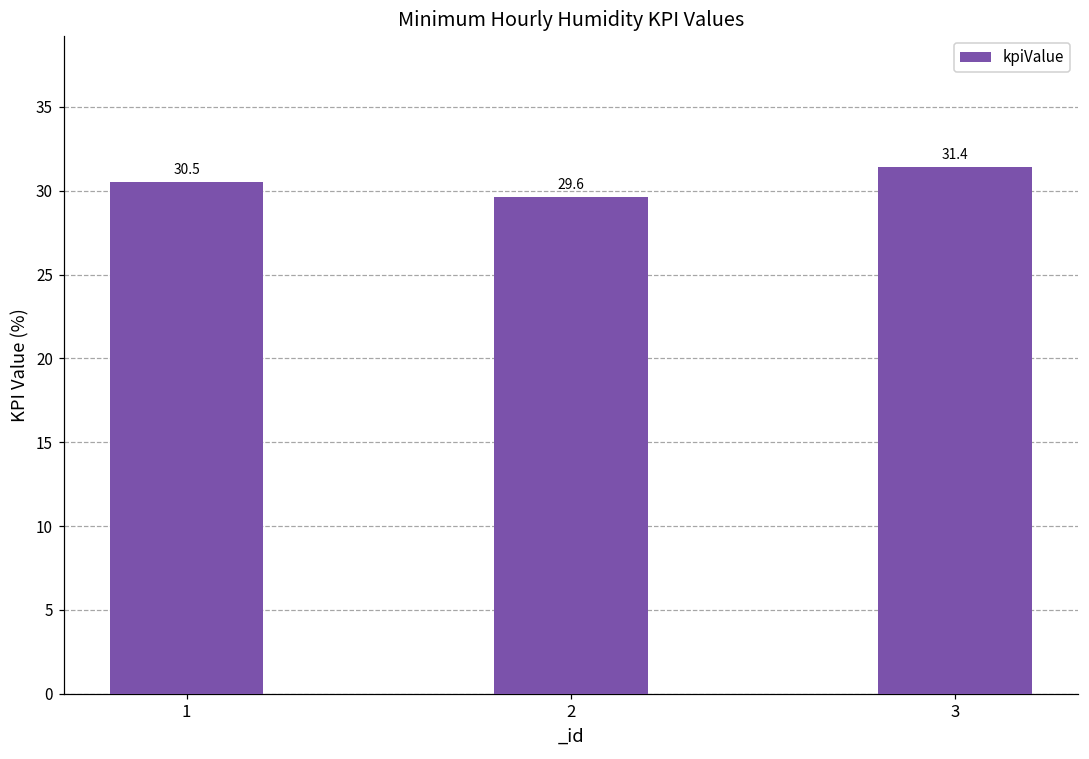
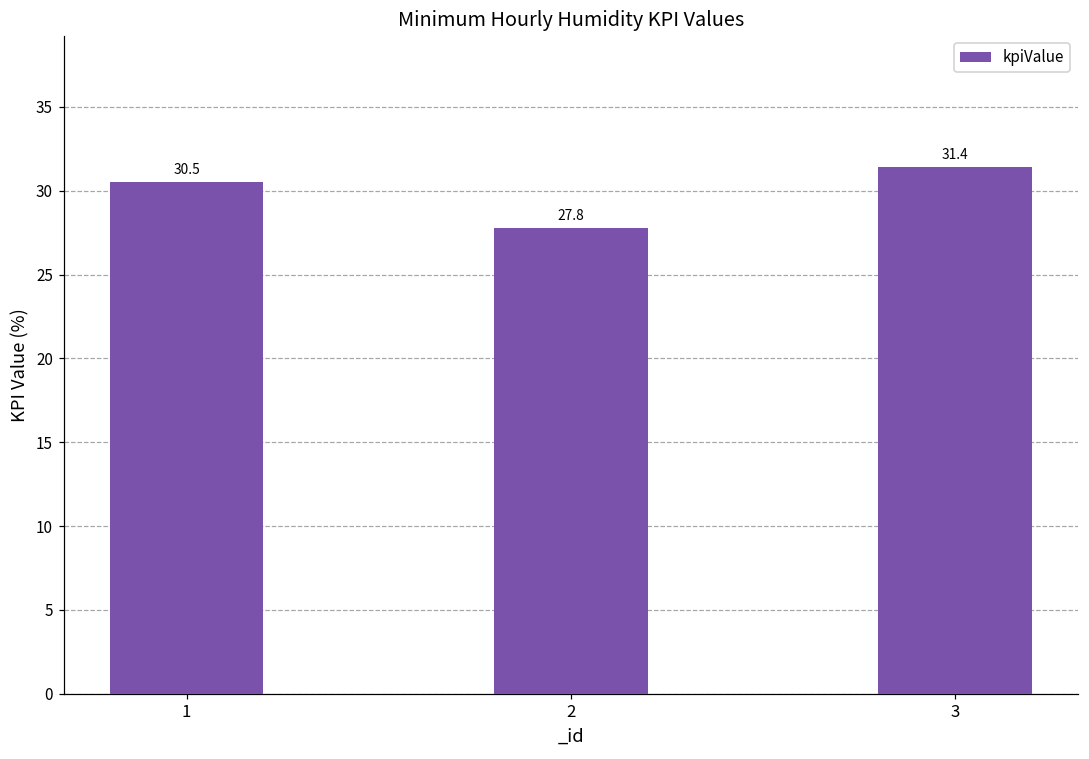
2: 29.6 -> 27.8
